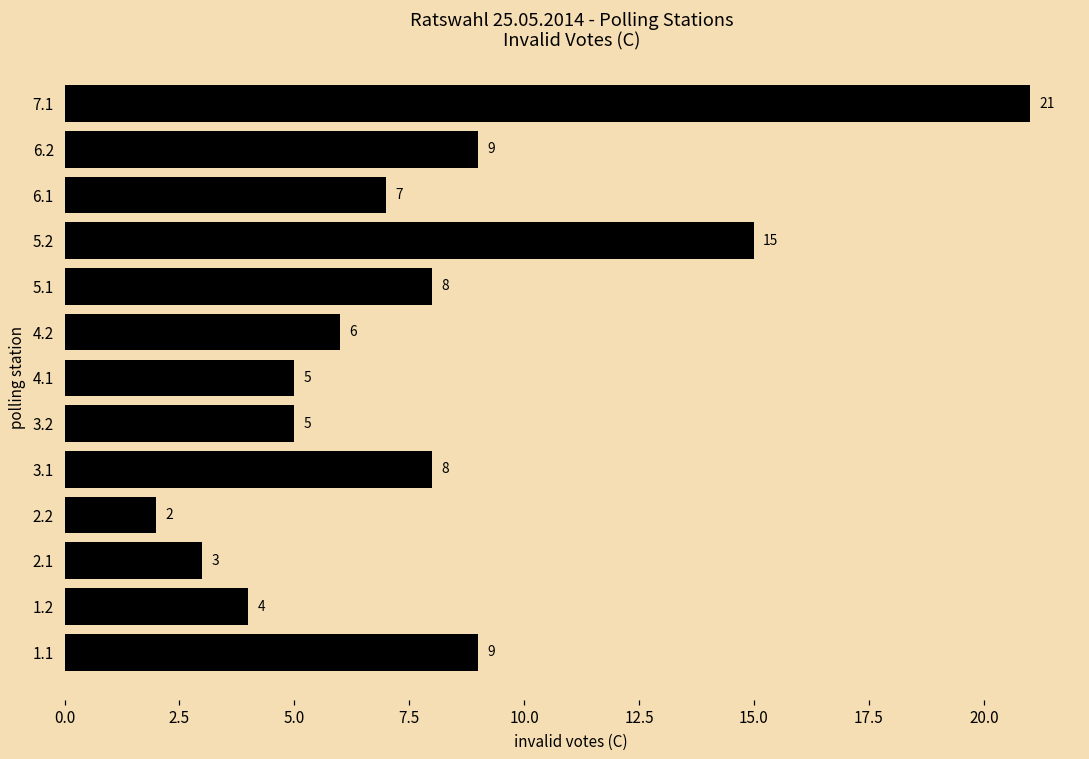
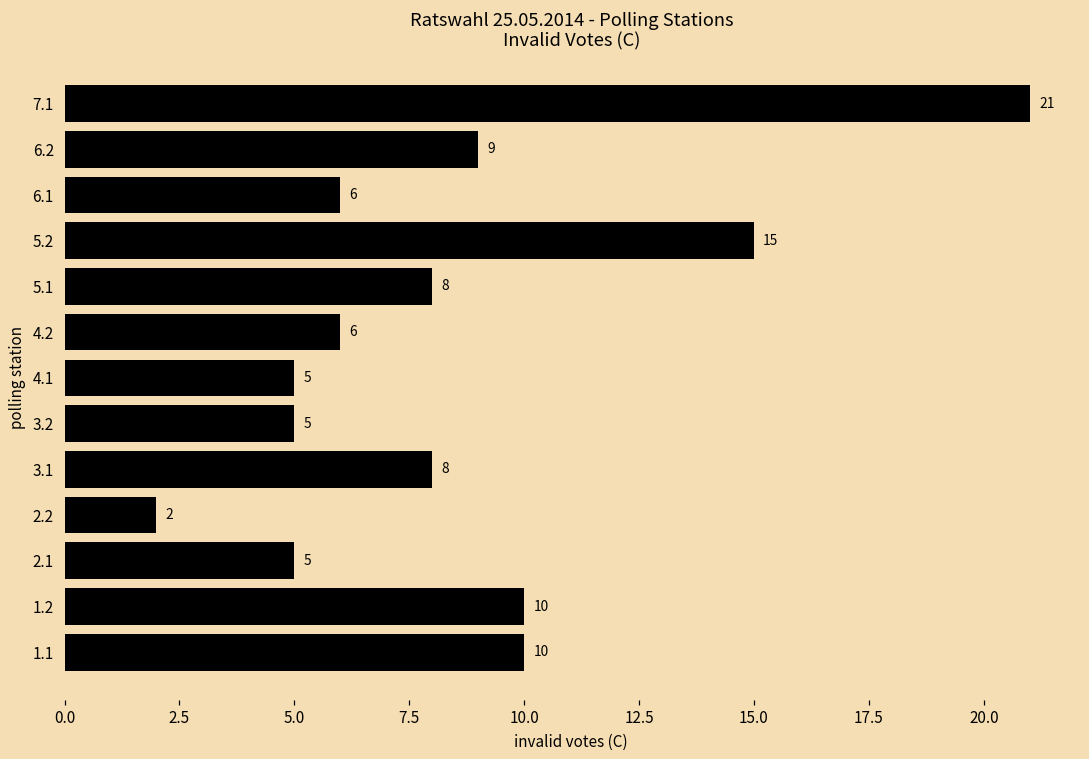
6.1: 7 -> 6
2.1: 3 -> 5
1.2: 4 -> 10
1.1: 9 -> 10
